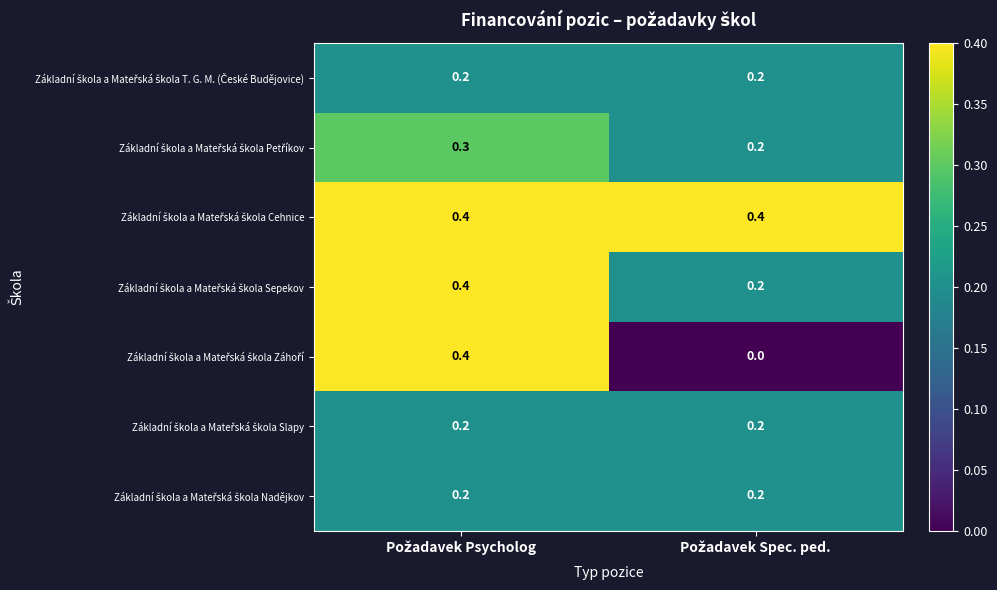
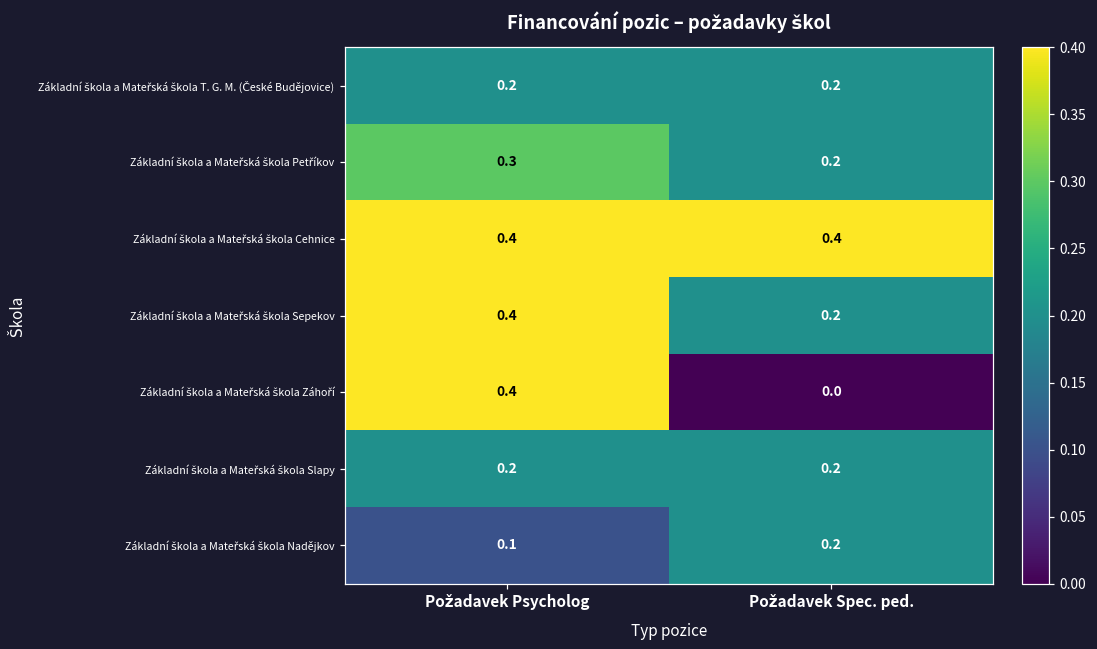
Základní škola a Mateřská škola Nadějkov, Požadavek Psycholog: 0.2 -> 0.1
